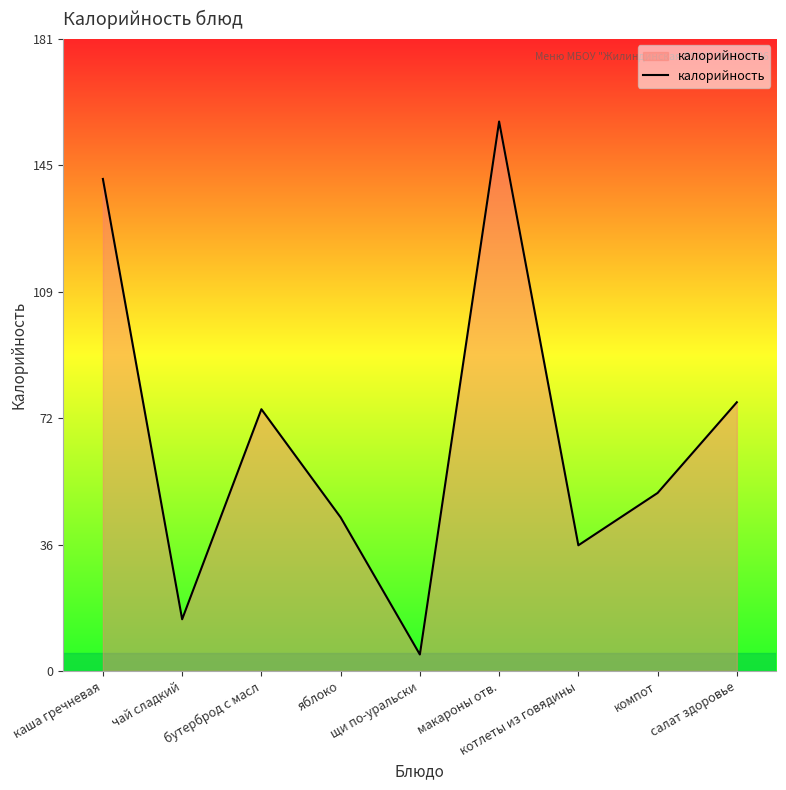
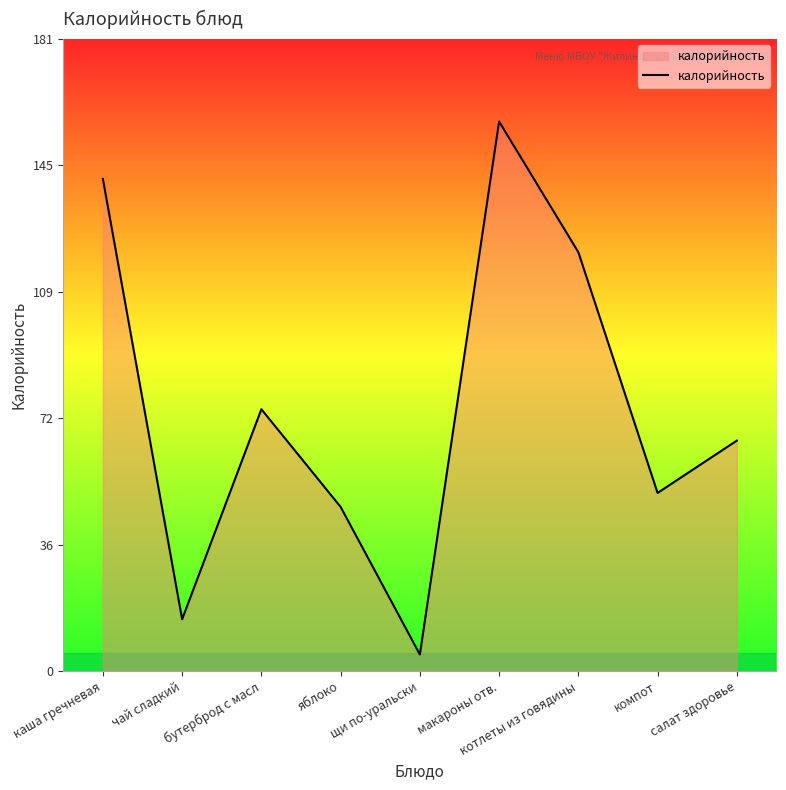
яблоко: 44 -> 47
котлеты из говядины: 36 -> 120
салат здоровье: 77 -> 66
